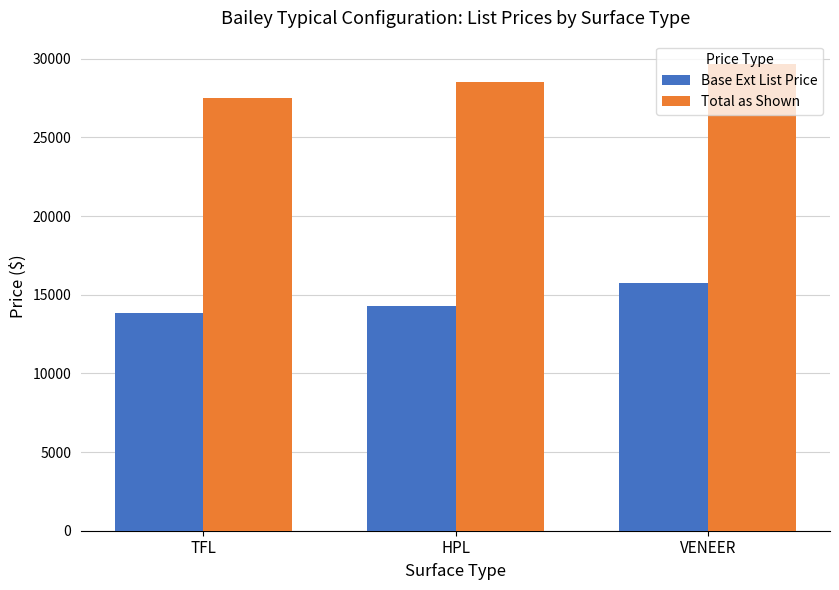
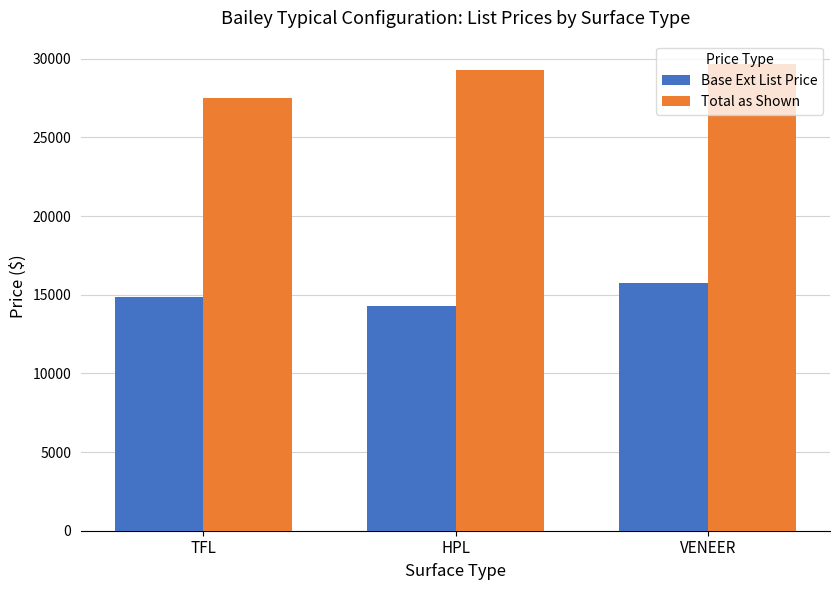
Base Ext List Price, TFL: 13900 -> 14900
Total as Shown, HPL: 28500 -> 29300
